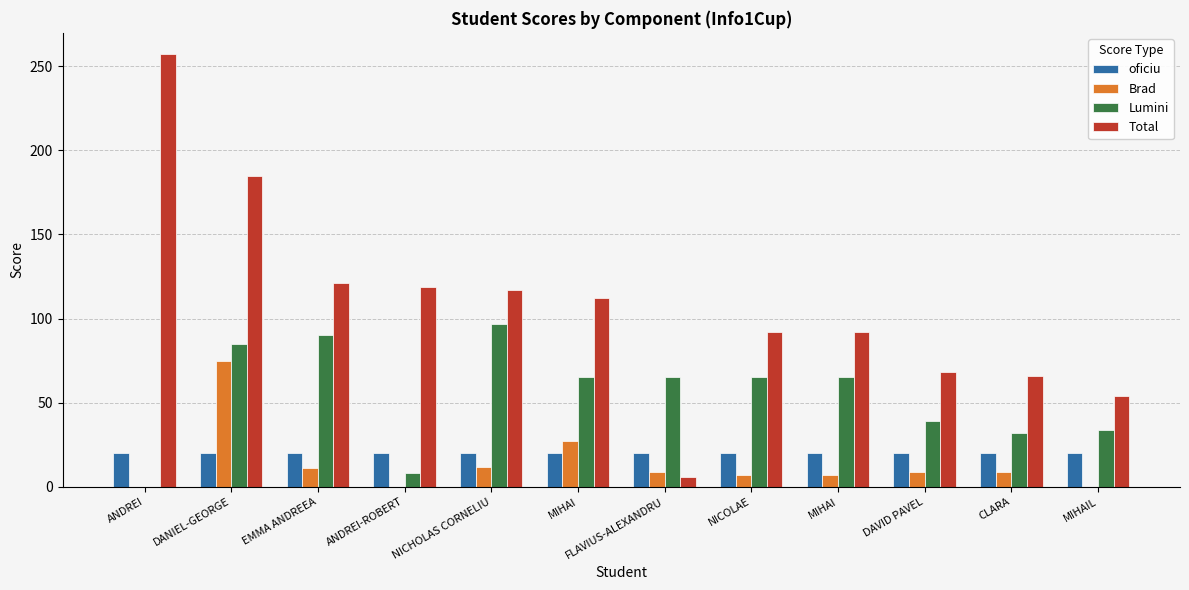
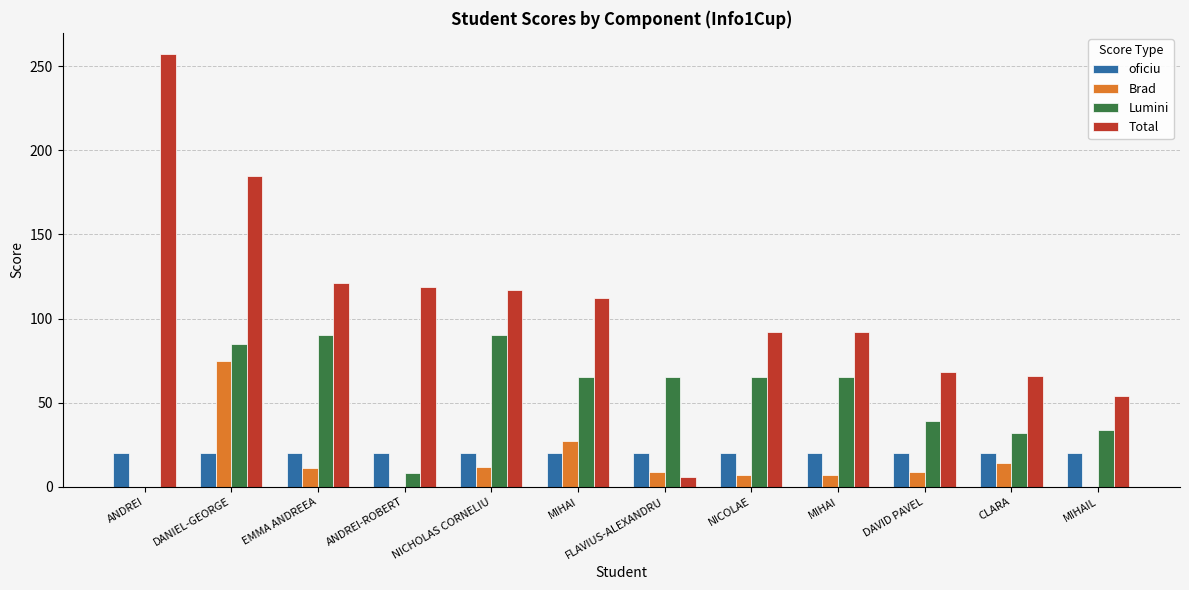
Lumini, NICHOLAS CORNELIU: 97 -> 90
Brad, CLARA: 9 -> 14
